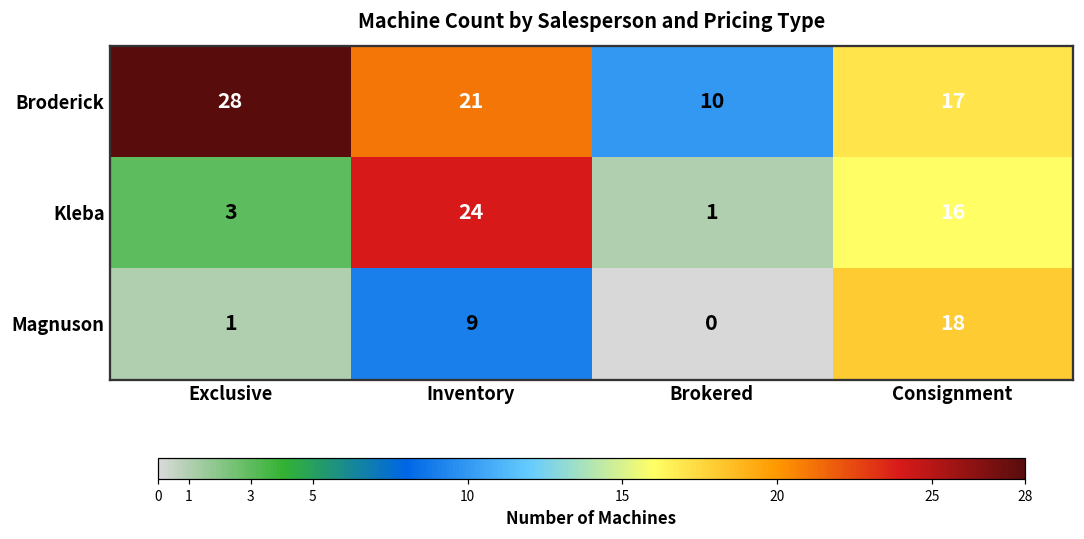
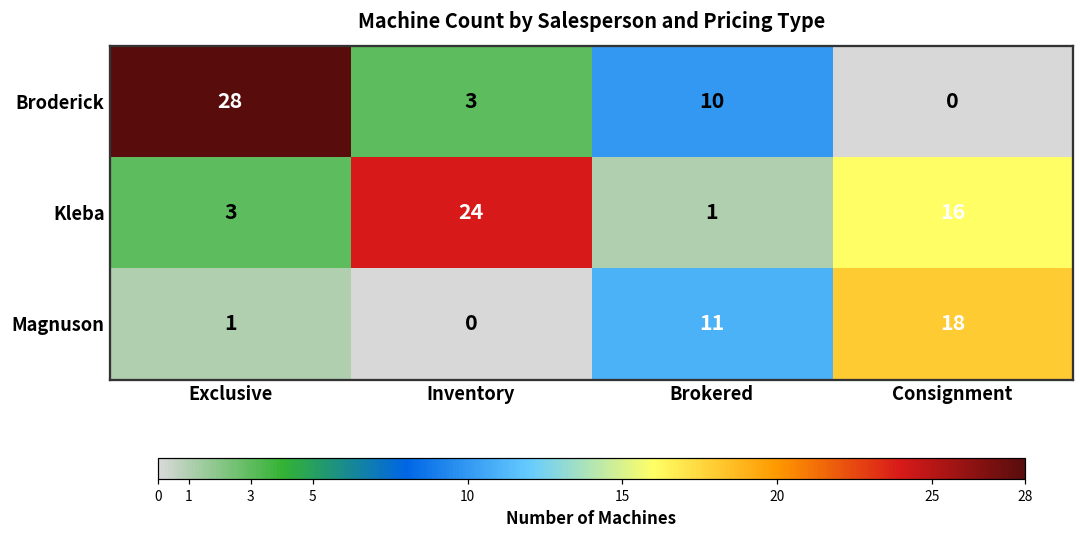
Broderick, Inventory: 21 -> 3
Broderick, Consignment: 17 -> 0
Magnuson, Inventory: 9 -> 0
Magnuson, Brokered: 0 -> 11
